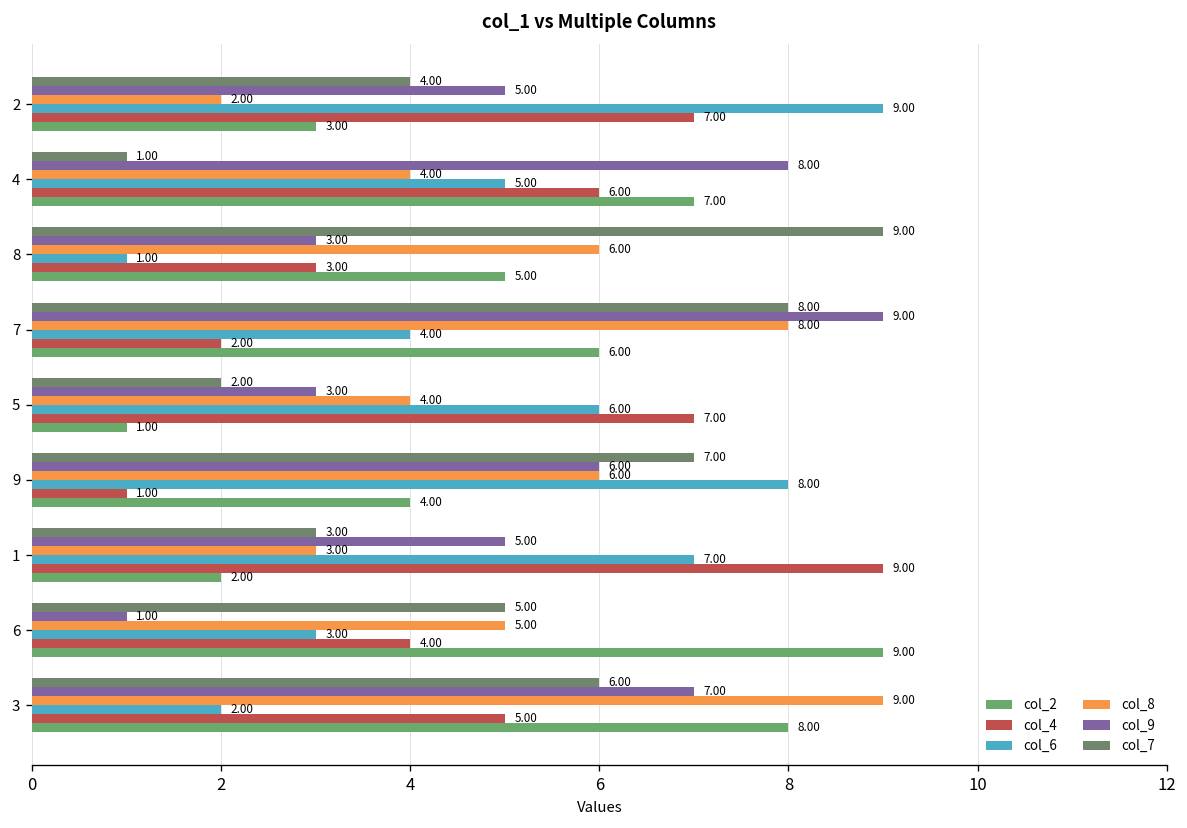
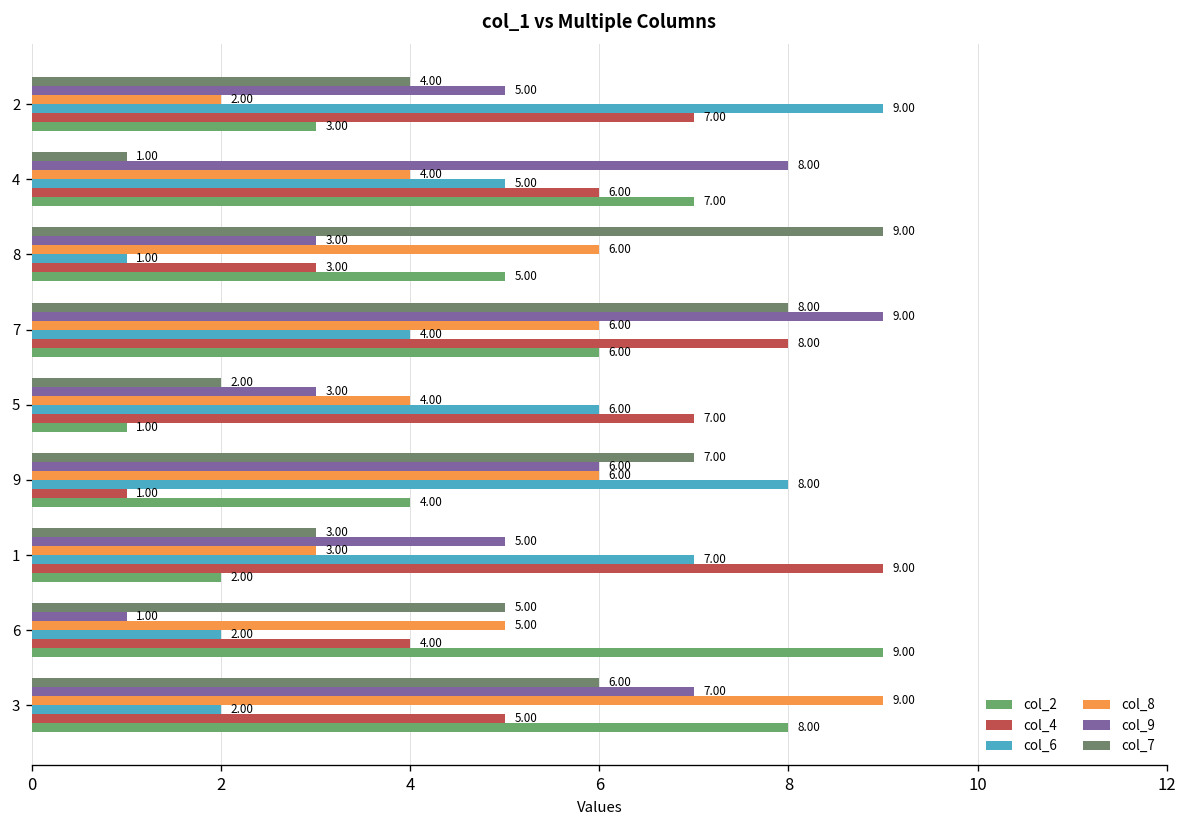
col_8, 7: 8.00 -> 6.00
col_4, 7: 2.00 -> 8.00
col_6, 6: 3.00 -> 2.00
